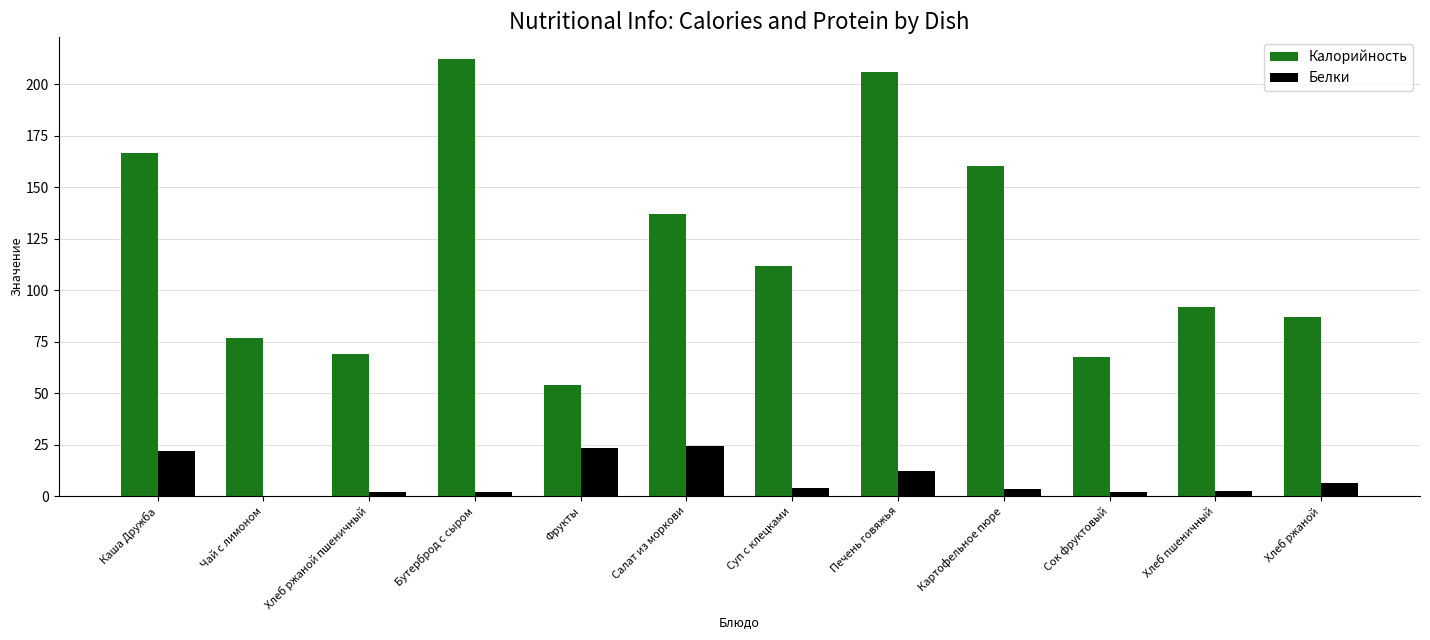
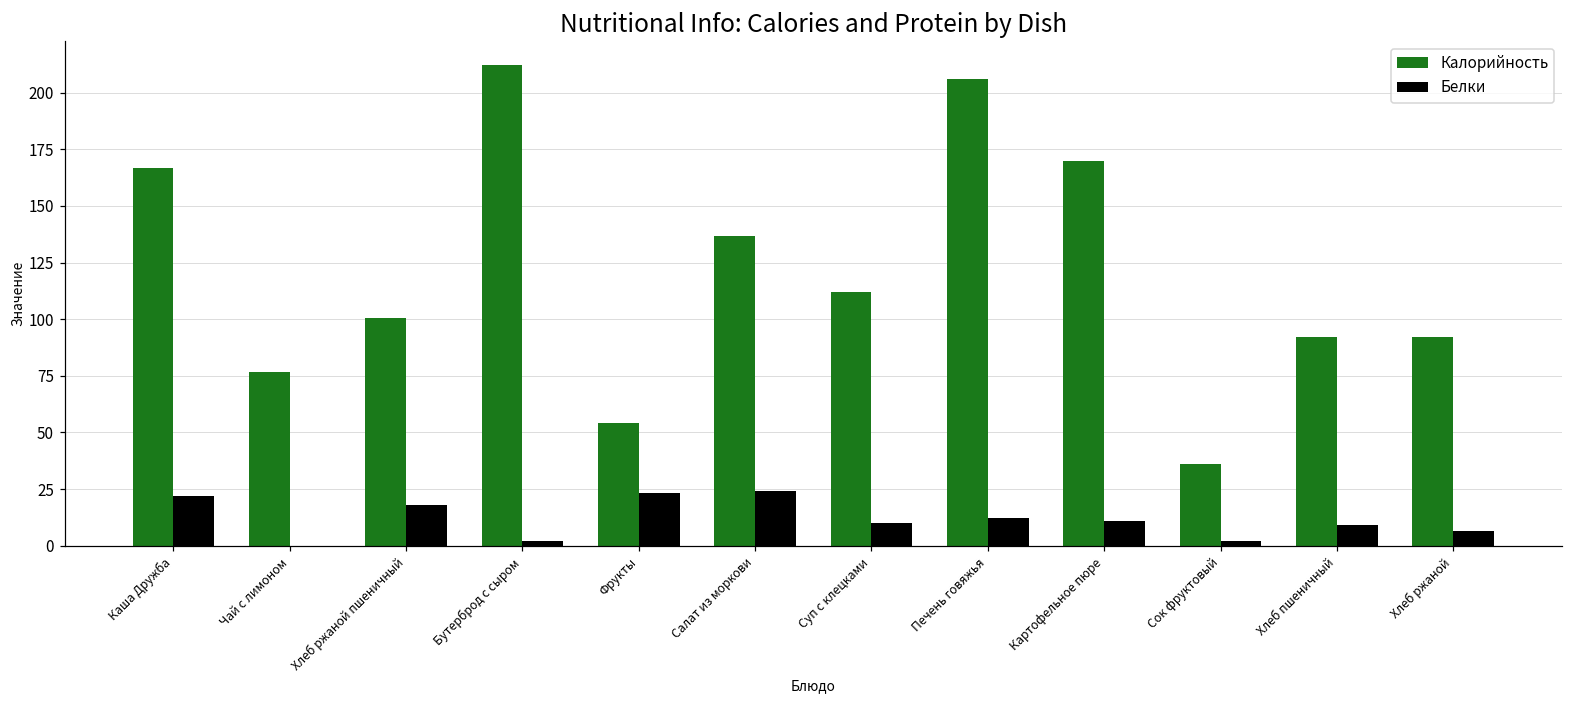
Калорийность, Хлеб ржаной пшеничный: 69 -> 101
Белки, Хлеб ржаной пшеничный: 2 -> 18
Белки, Суп с клецками: 4 -> 10
Калорийность, Картофельное пюре: 160 -> 170
Белки, Картофельное пюре: 3 -> 11
Калорийность, Сок фруктовый: 68 -> 36
Белки, Хлеб пшеничный: 2 -> 9
Калорийность, Хлеб ржаной: 87 -> 92
